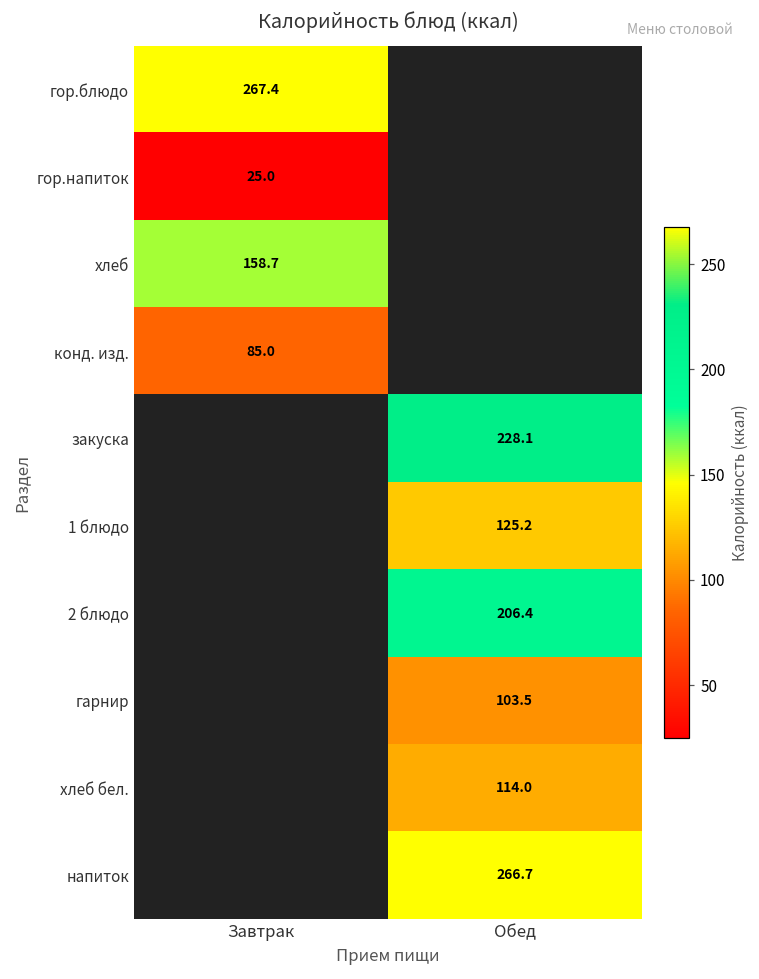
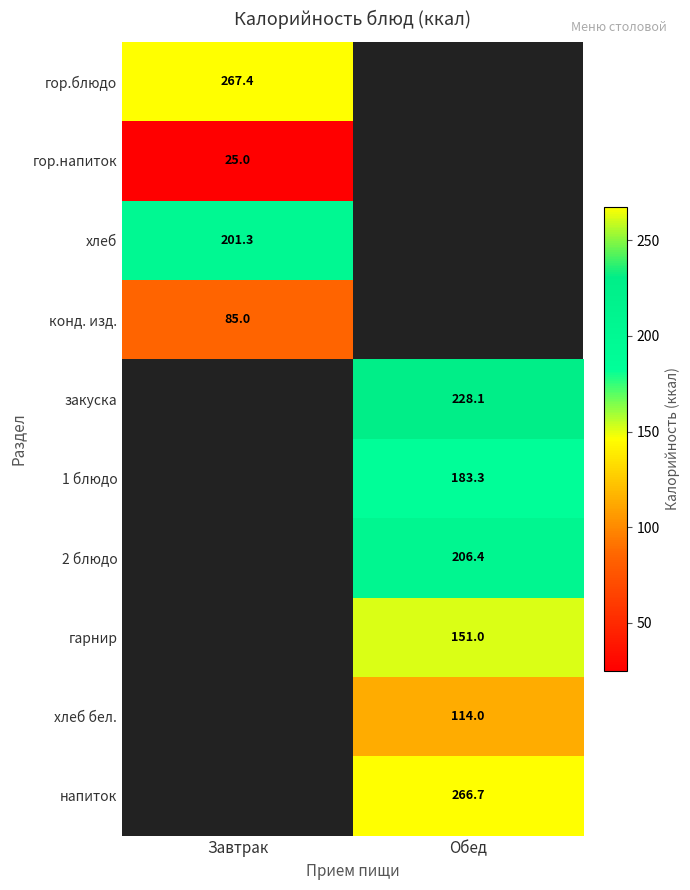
хлеб, Завтрак: 158.7 -> 201.3
1 блюдо, Обед: 125.2 -> 183.3
гарнир, Обед: 103.5 -> 151.0
